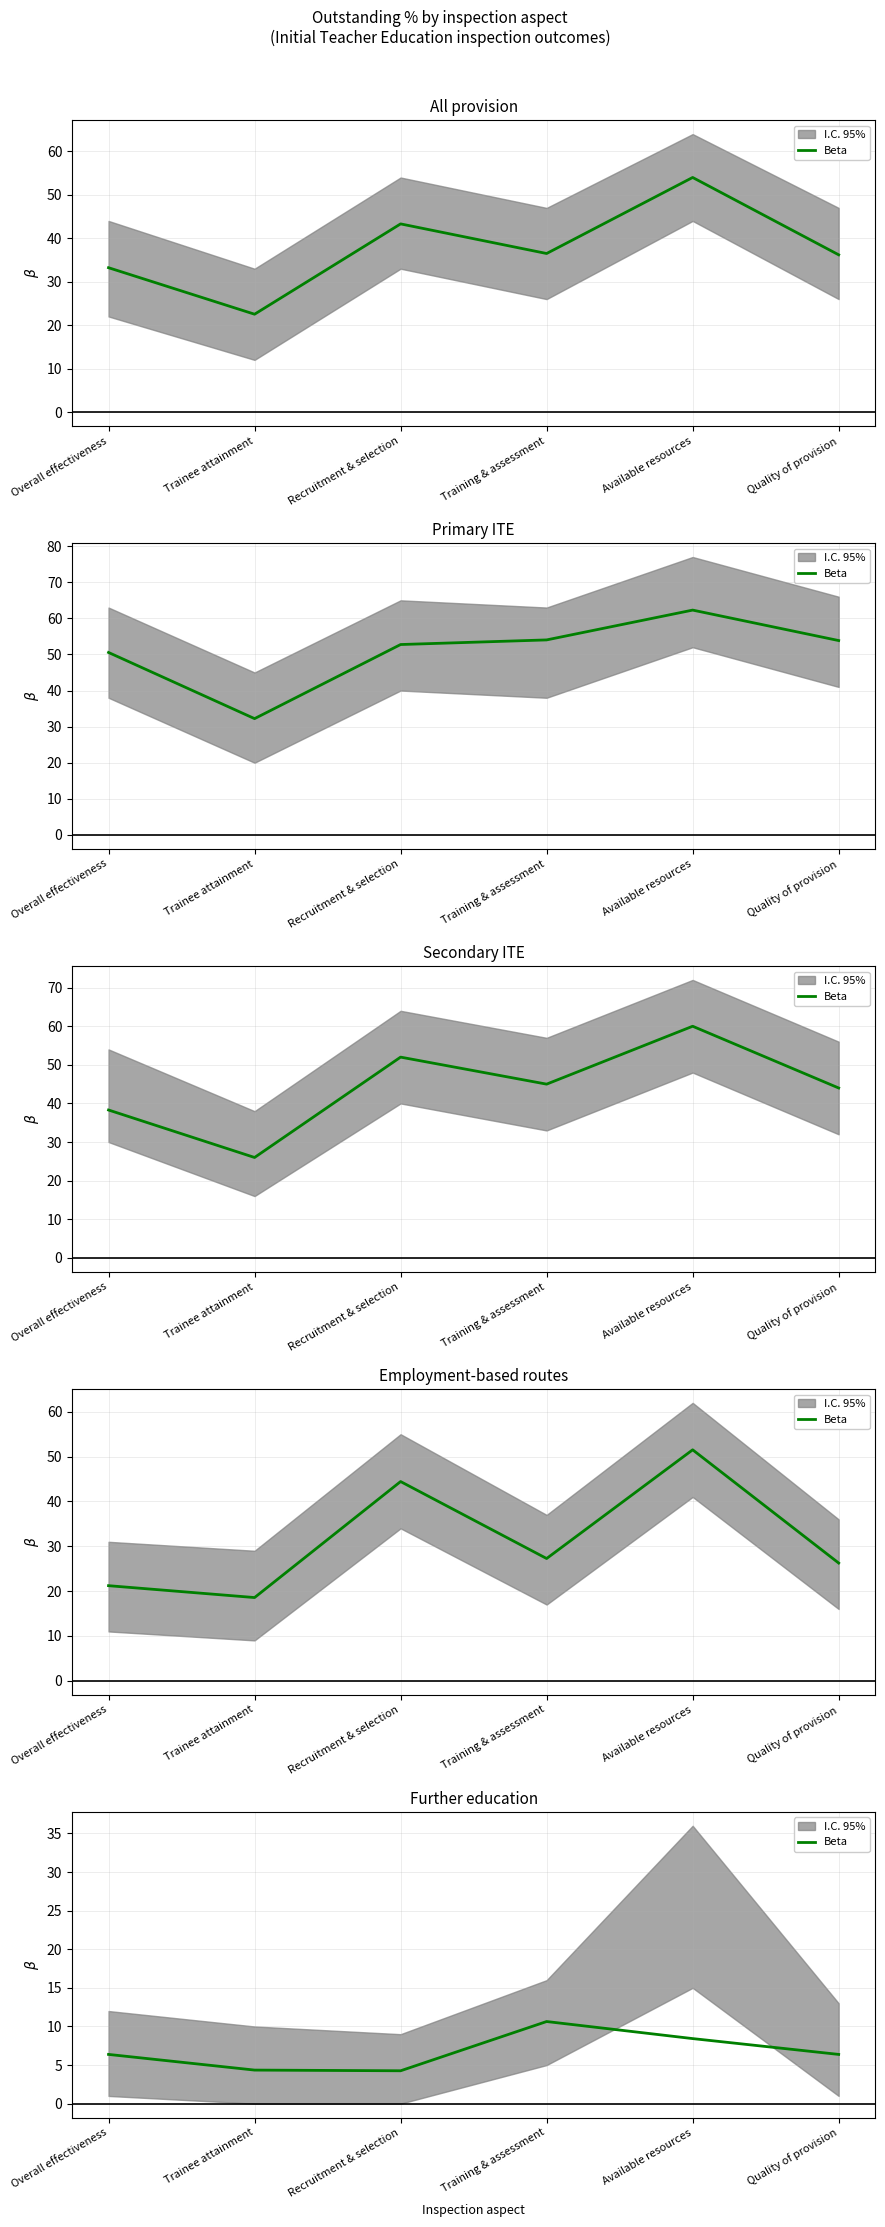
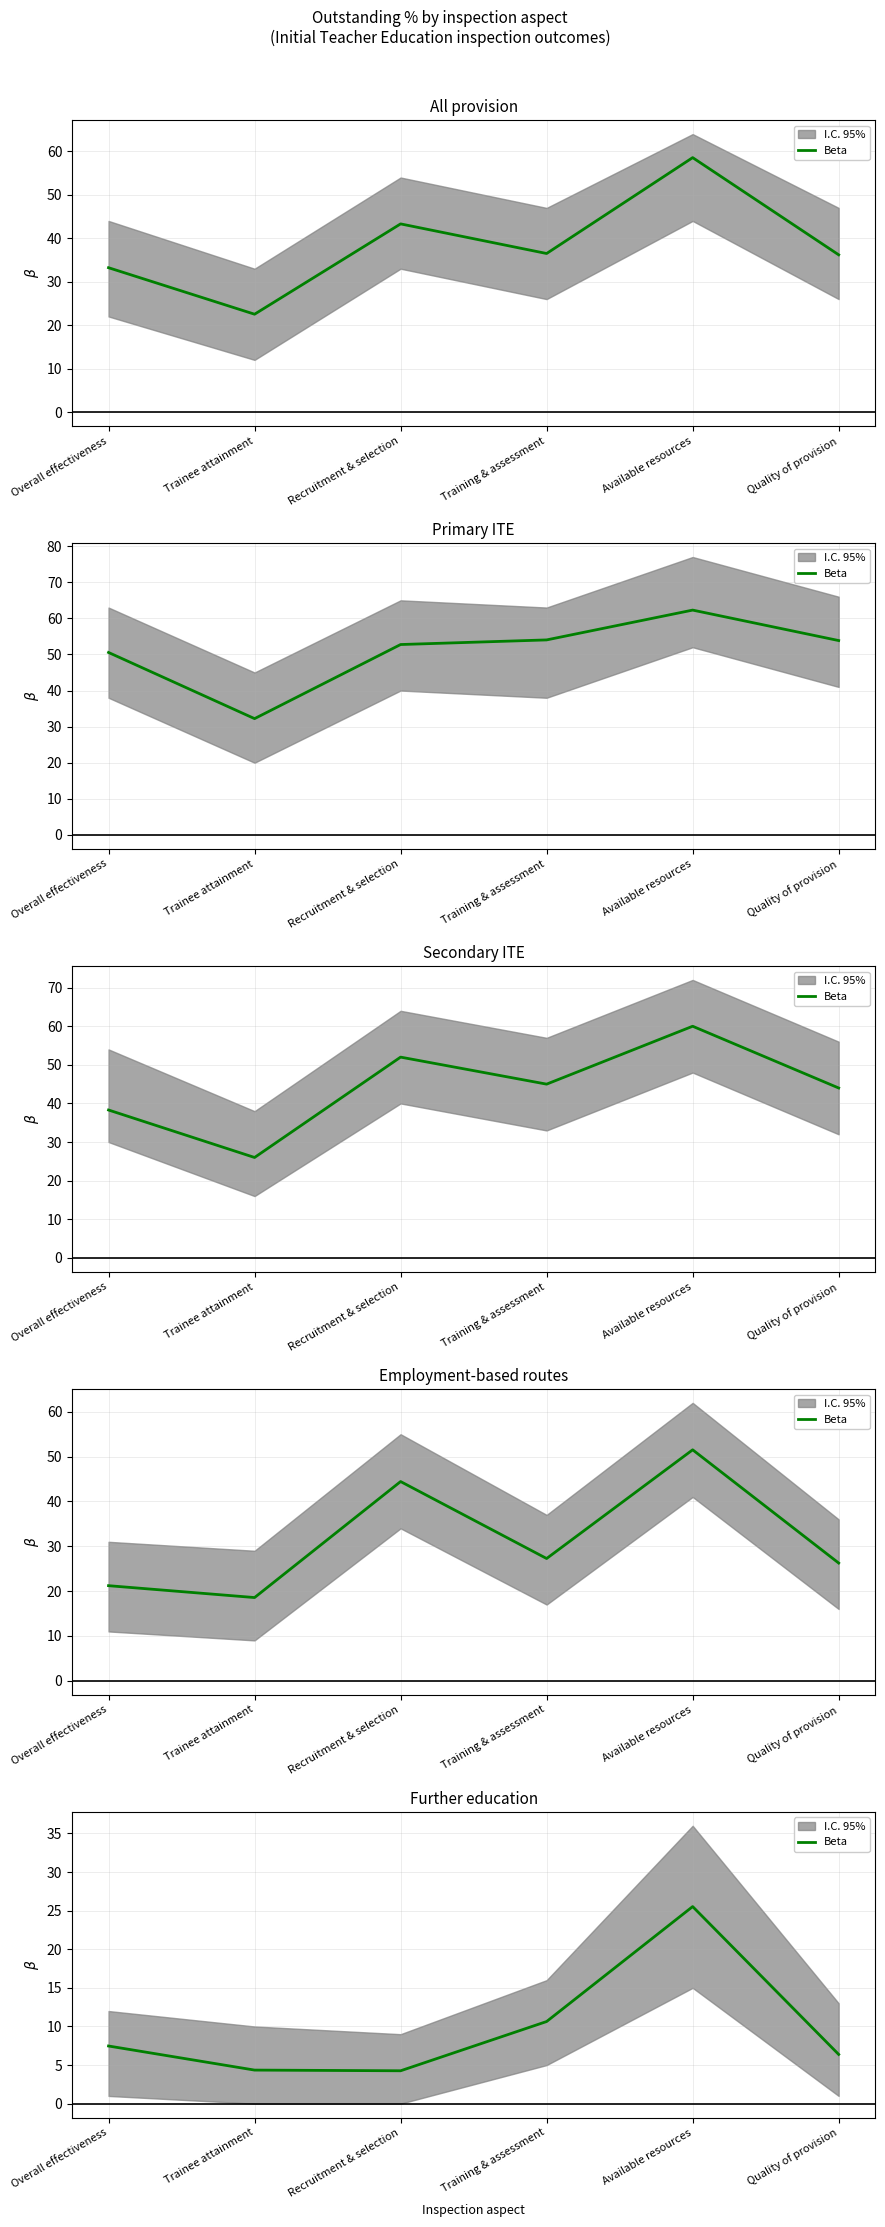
All provision, Beta, Available resources: 54 -> 59
Further education, Beta, Overall effectiveness: 6 -> 7
Further education, Beta, Available resources: 8 -> 26
